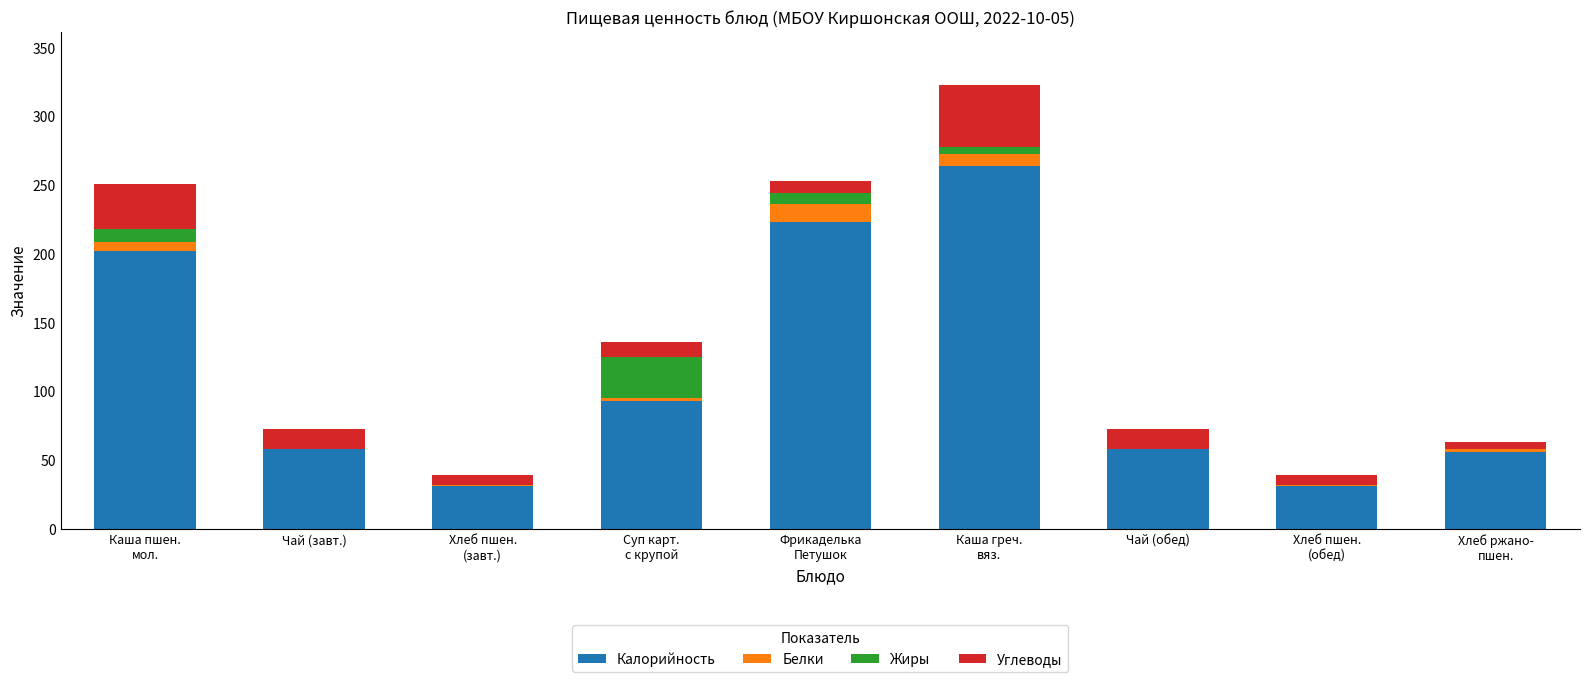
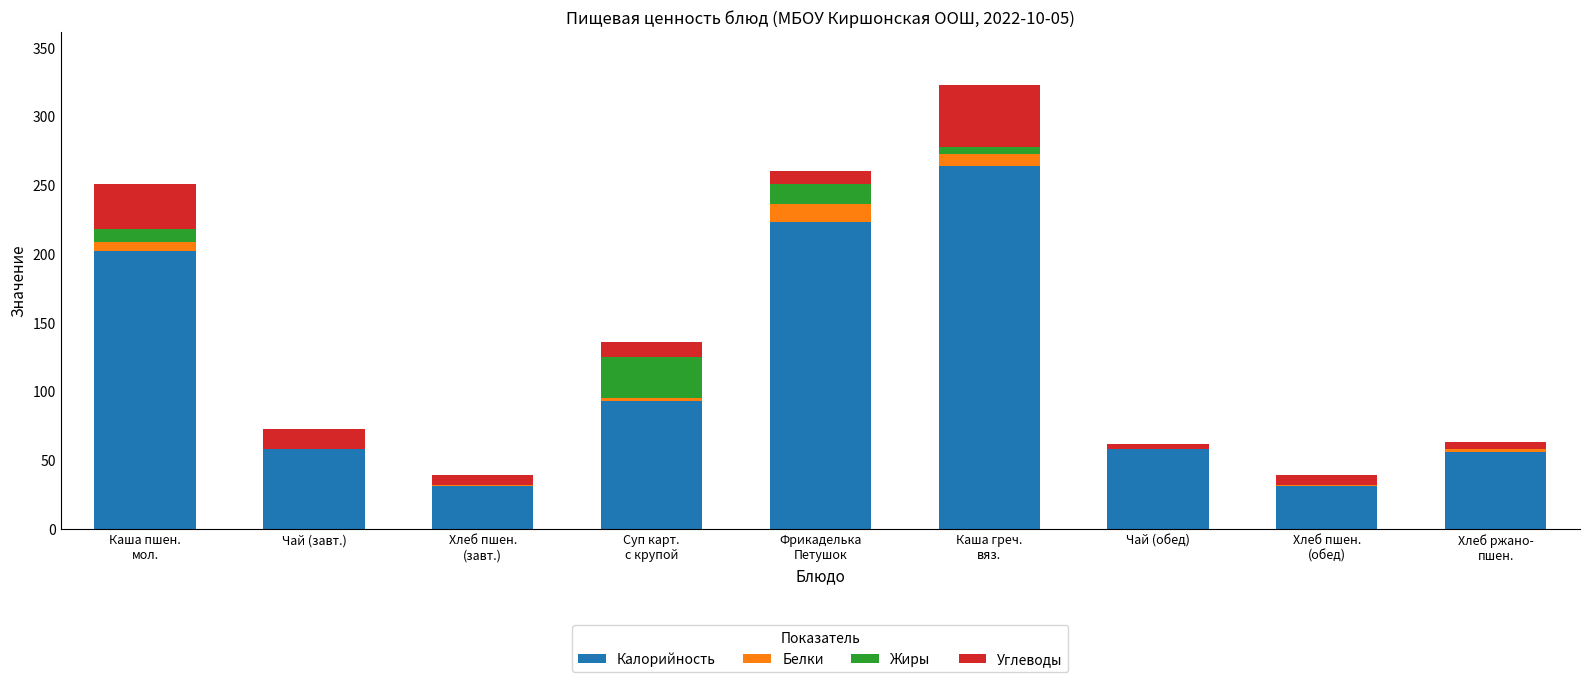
Жиры, Фрикаделька Петушок: 8 -> 15
Углеводы, Чай (обед): 15 -> 4
